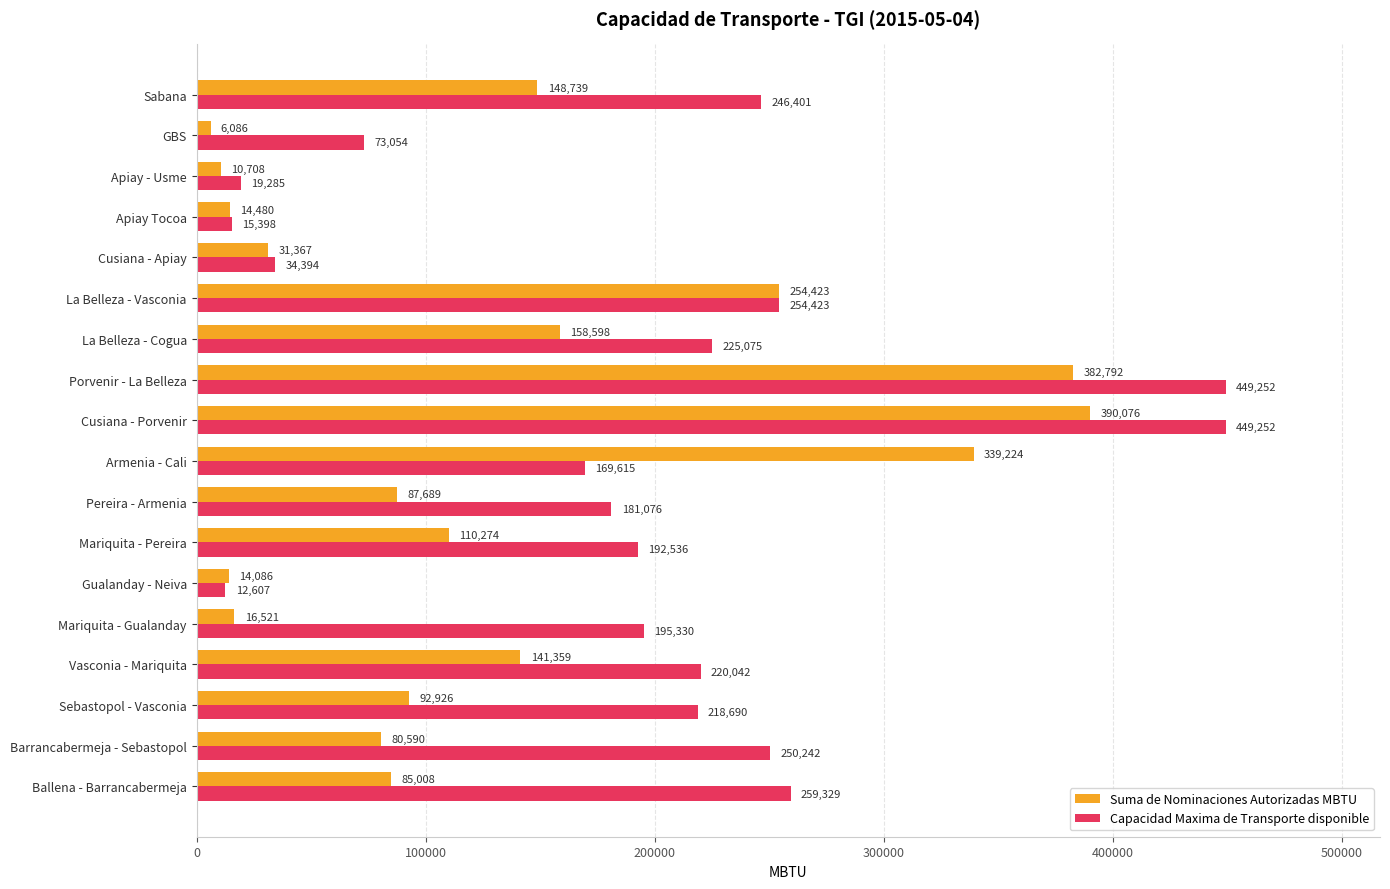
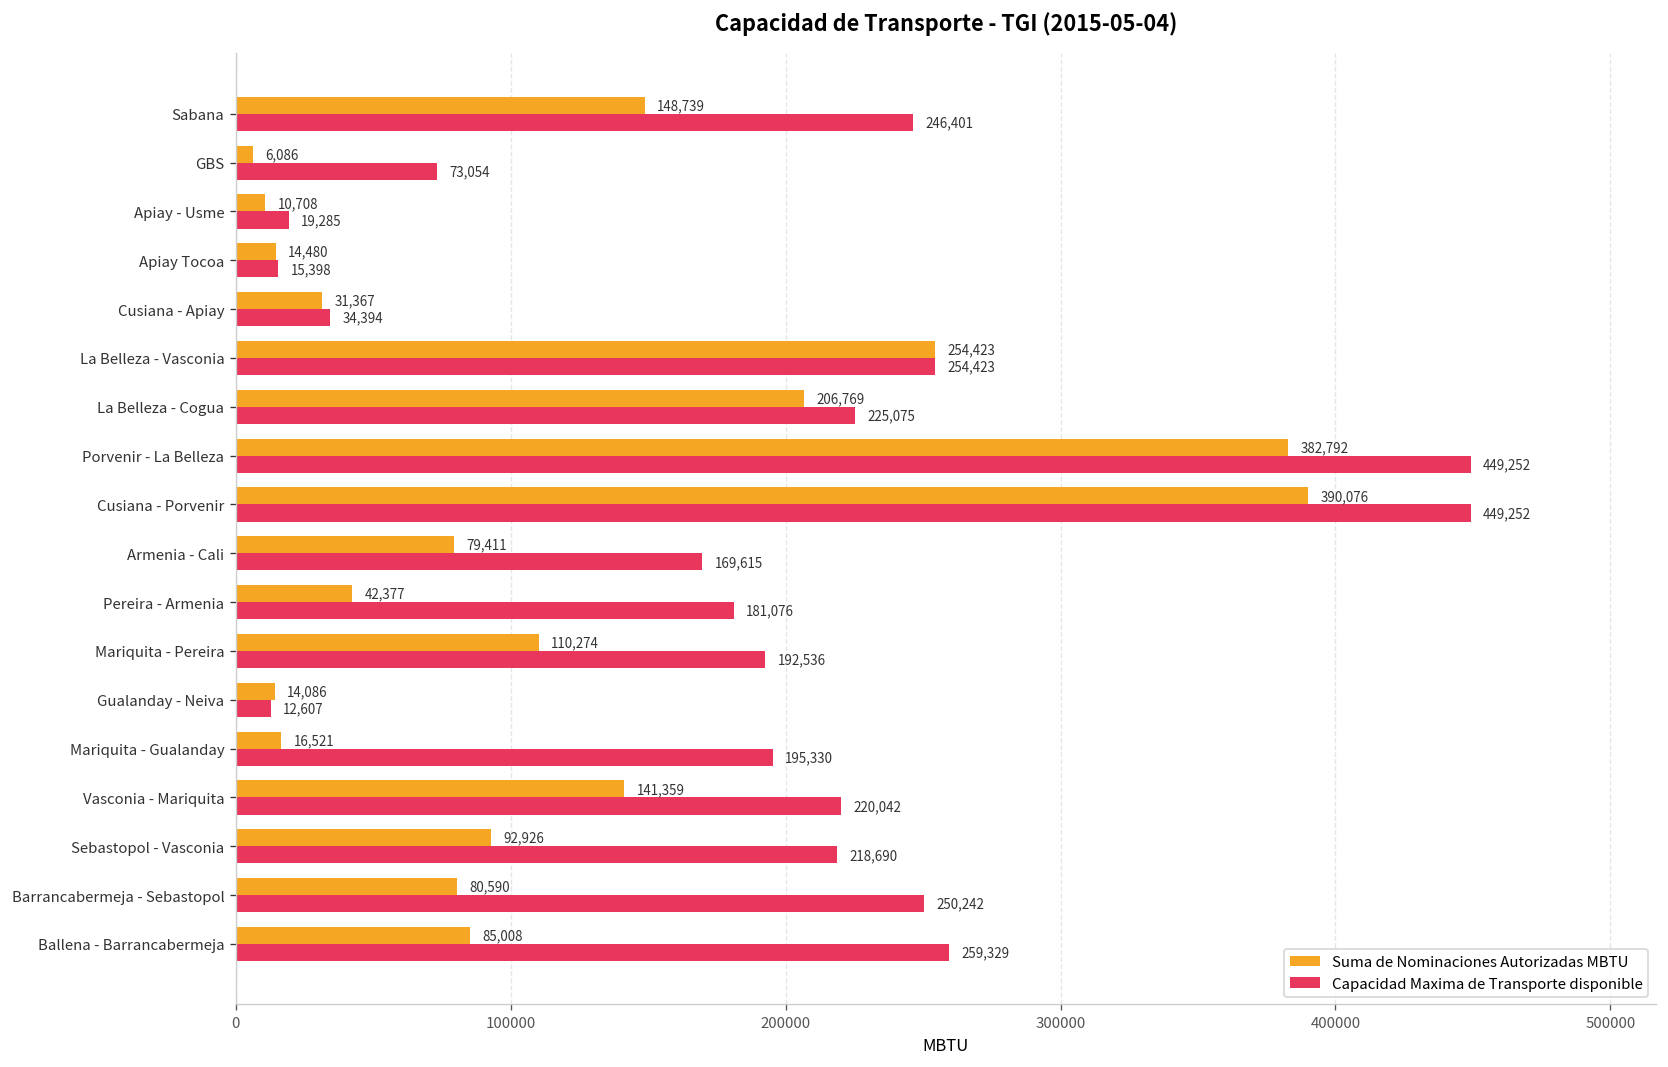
Suma de Nominaciones Autorizadas MBTU, La Belleza - Cogua: 158,598 -> 206,769
Suma de Nominaciones Autorizadas MBTU, Armenia - Cali: 339,224 -> 79,411
Suma de Nominaciones Autorizadas MBTU, Pereira - Armenia: 87,689 -> 42,377
